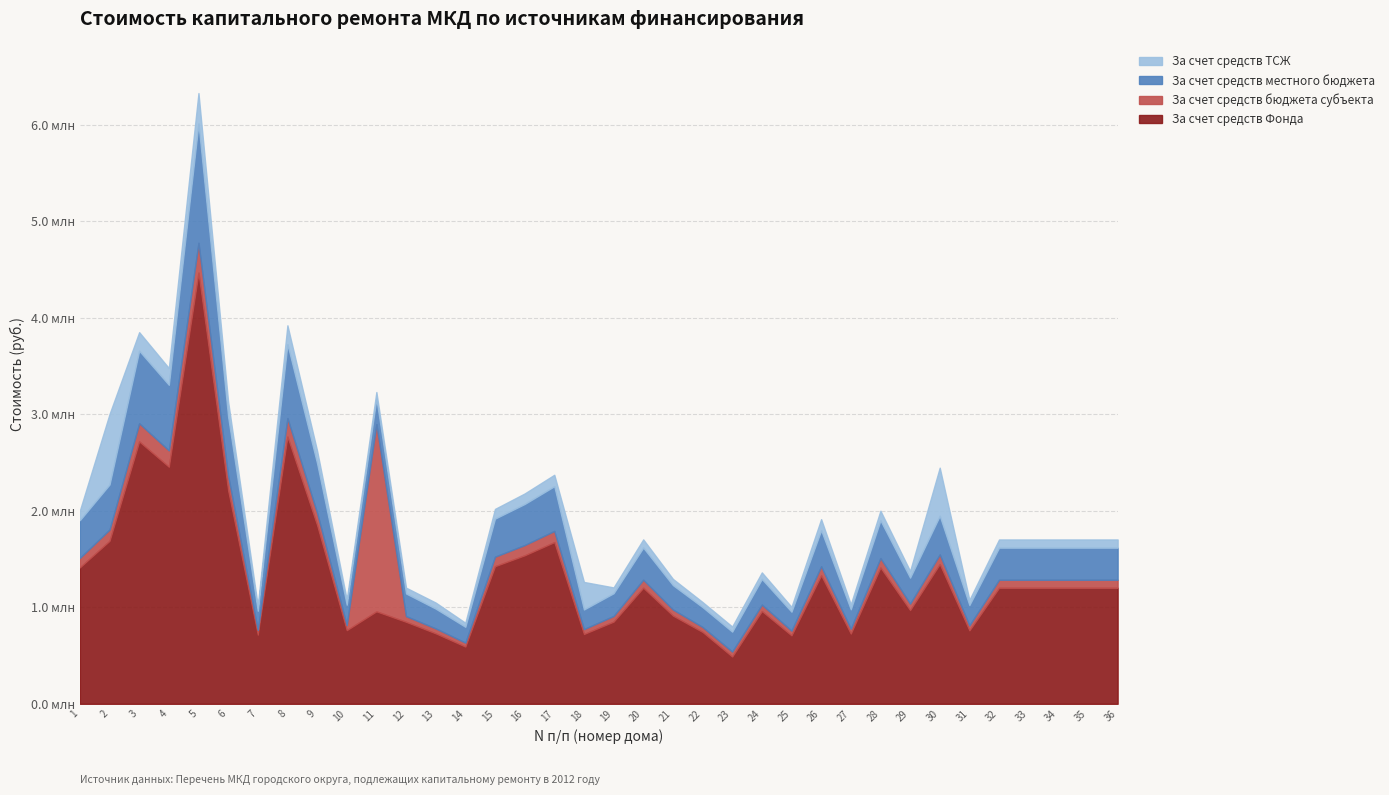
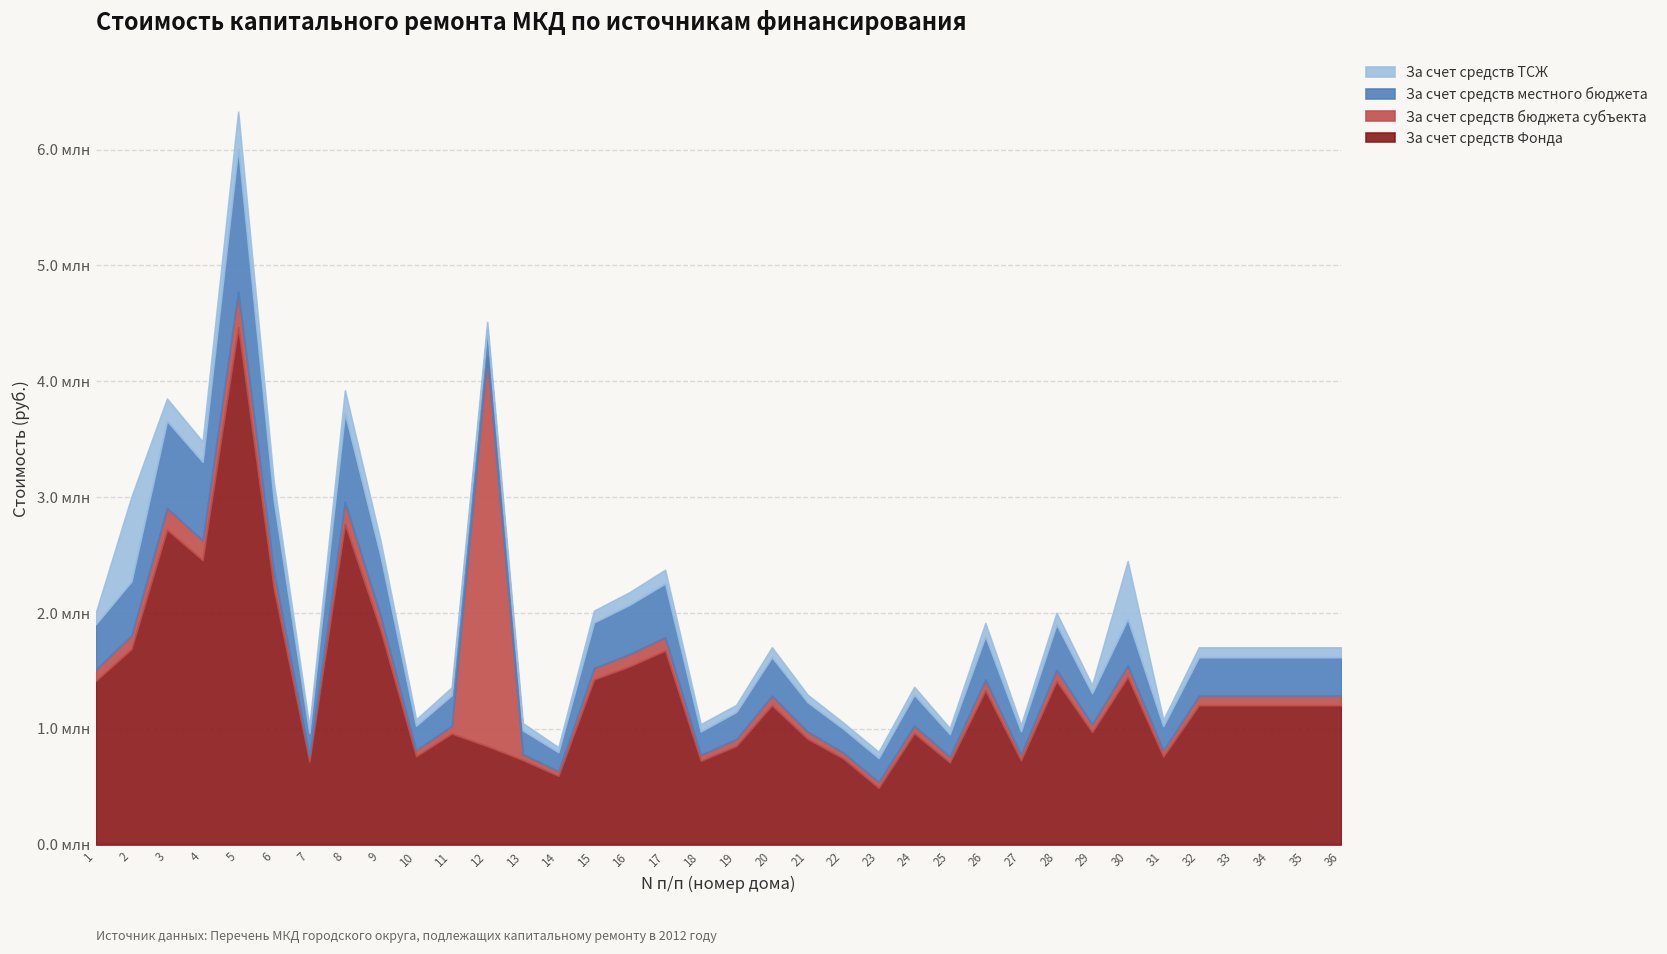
За счет средств бюджета субъекта, 11: 1.9 млн -> 0.1 млн
За счет средств бюджета субъекта, 12: 0.1 млн -> 3.4 млн
За счет средств ТСЖ, 18: 0.3 млн -> 0.1 млн
